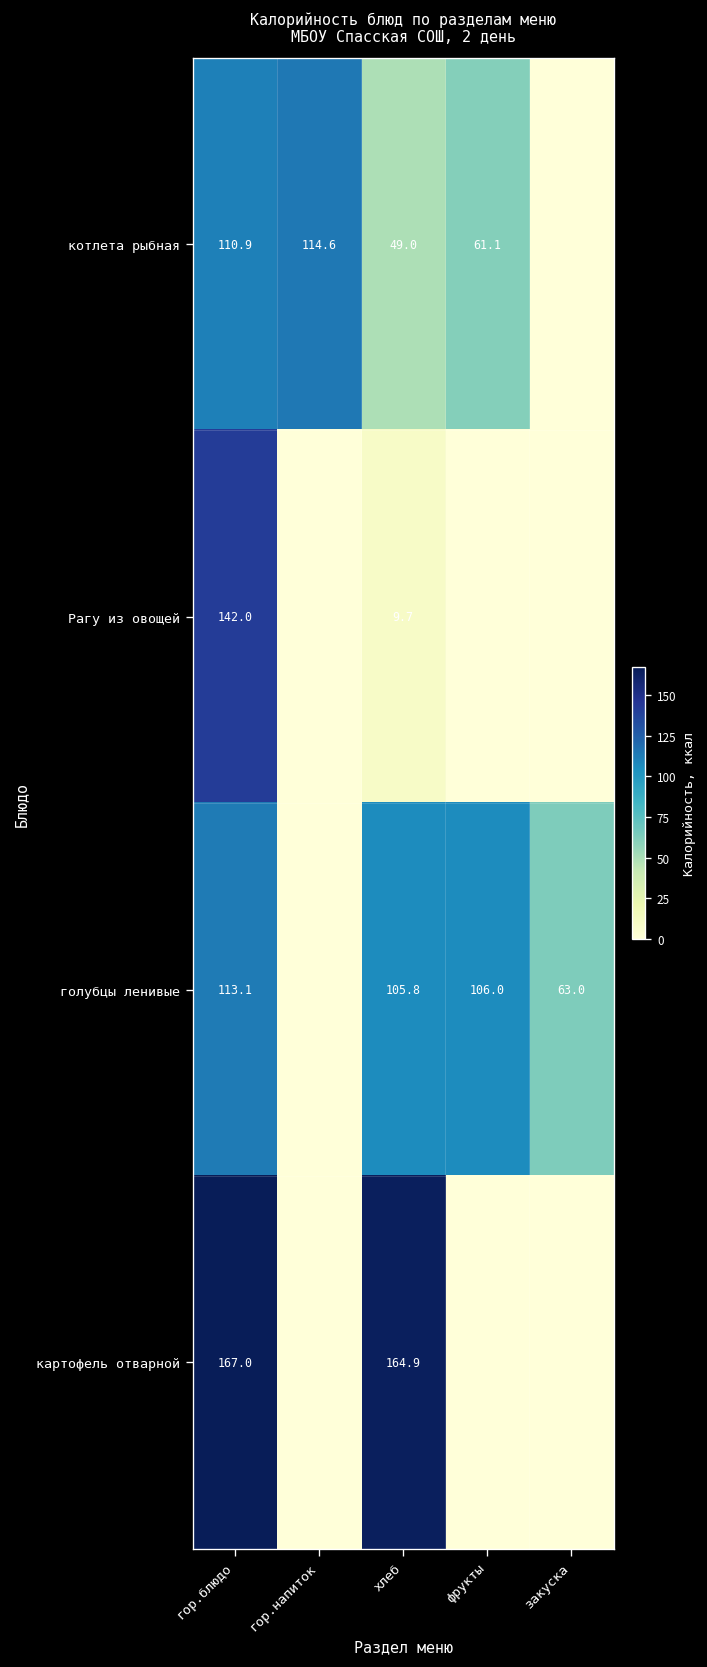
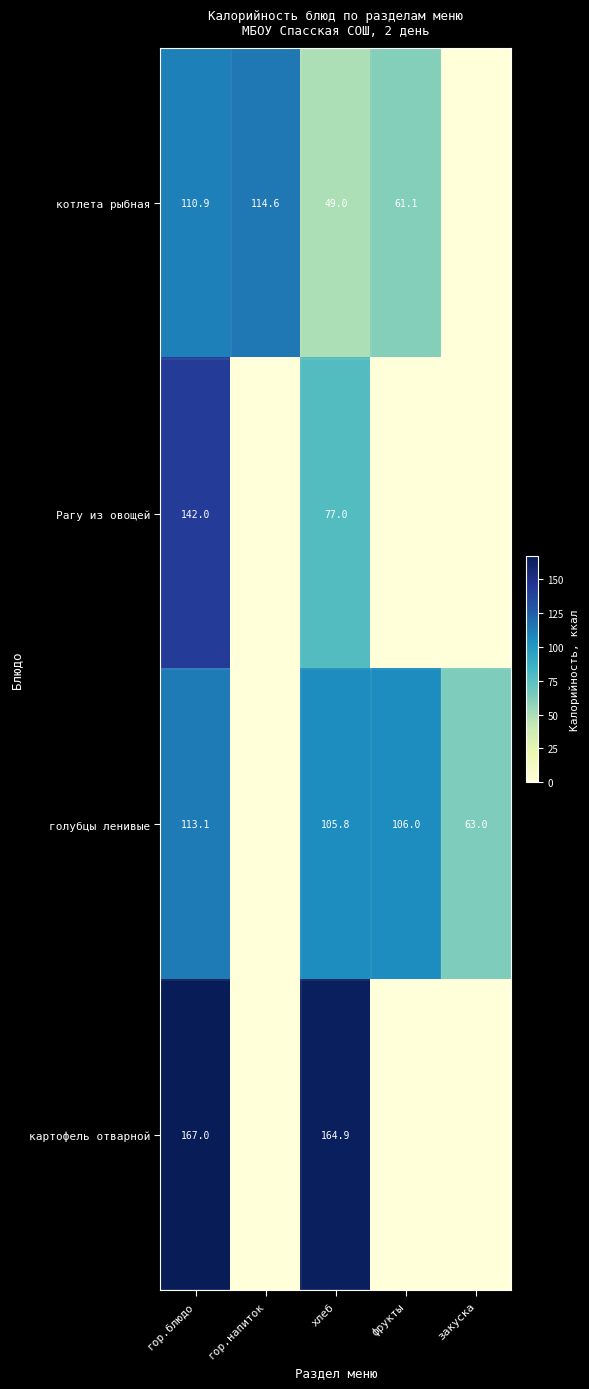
Рагу из овощей, хлеб: 9.7 -> 77.0
